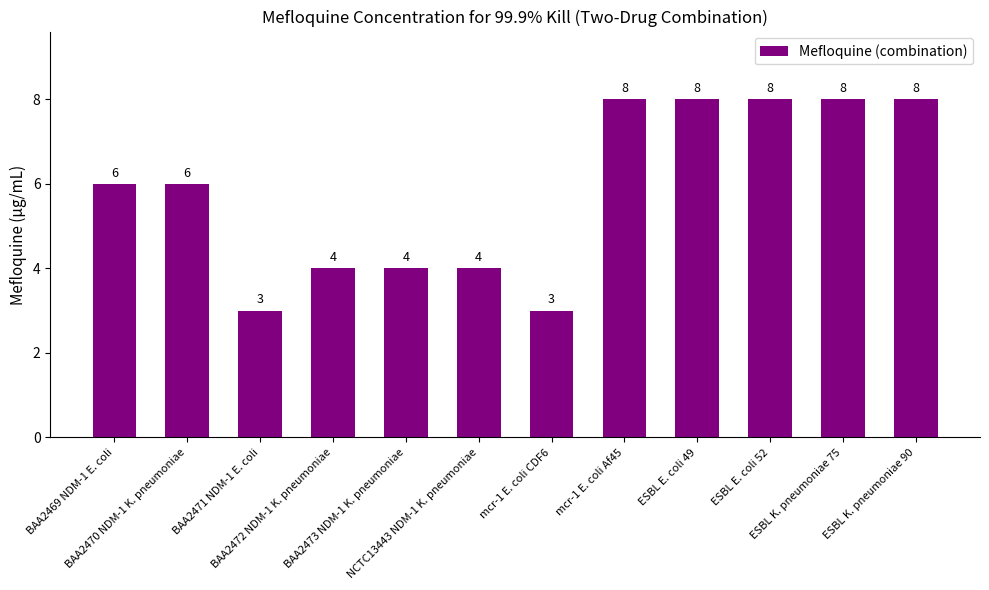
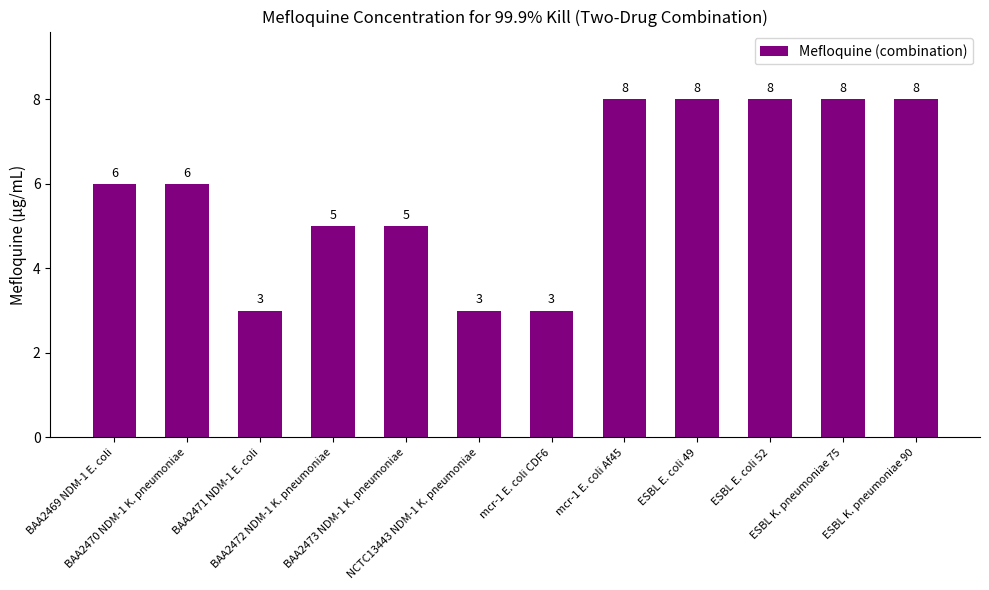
BAA2472 NDM-1 K. pneumoniae: 4 -> 5
BAA2473 NDM-1 K. pneumoniae: 4 -> 5
NCTC13443 NDM-1 K. pneumoniae: 4 -> 3
